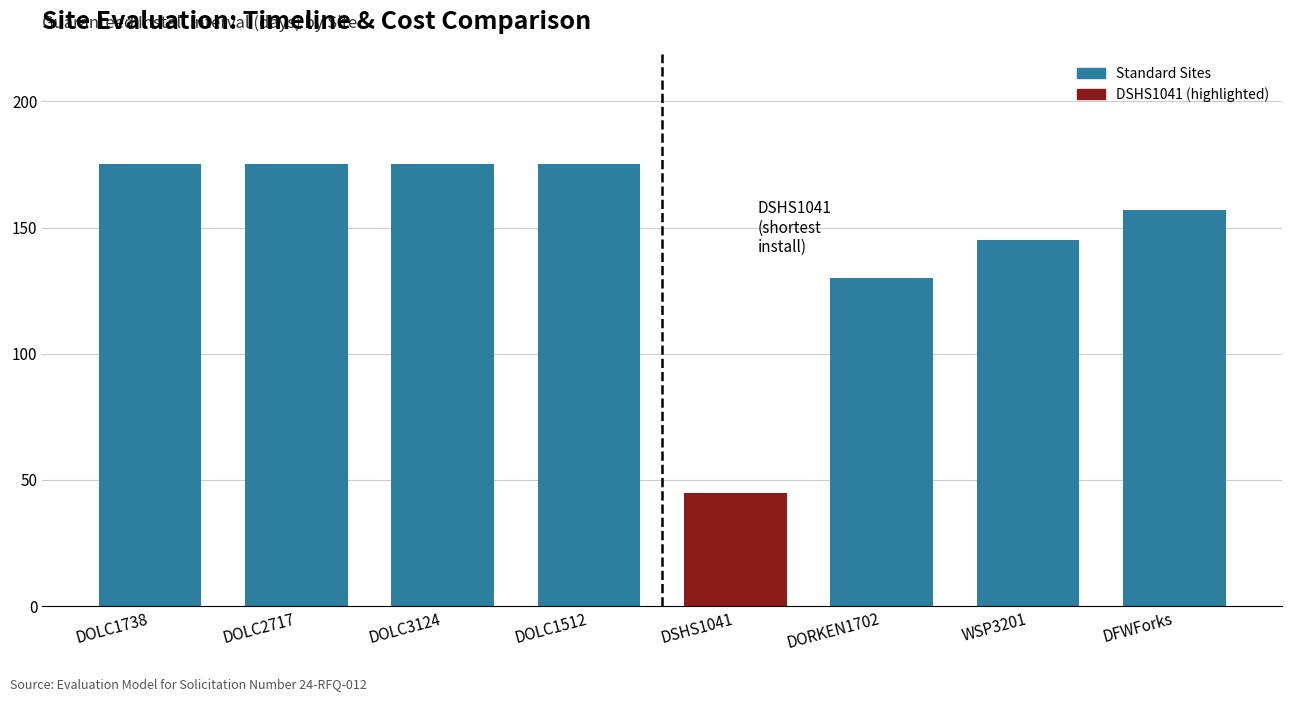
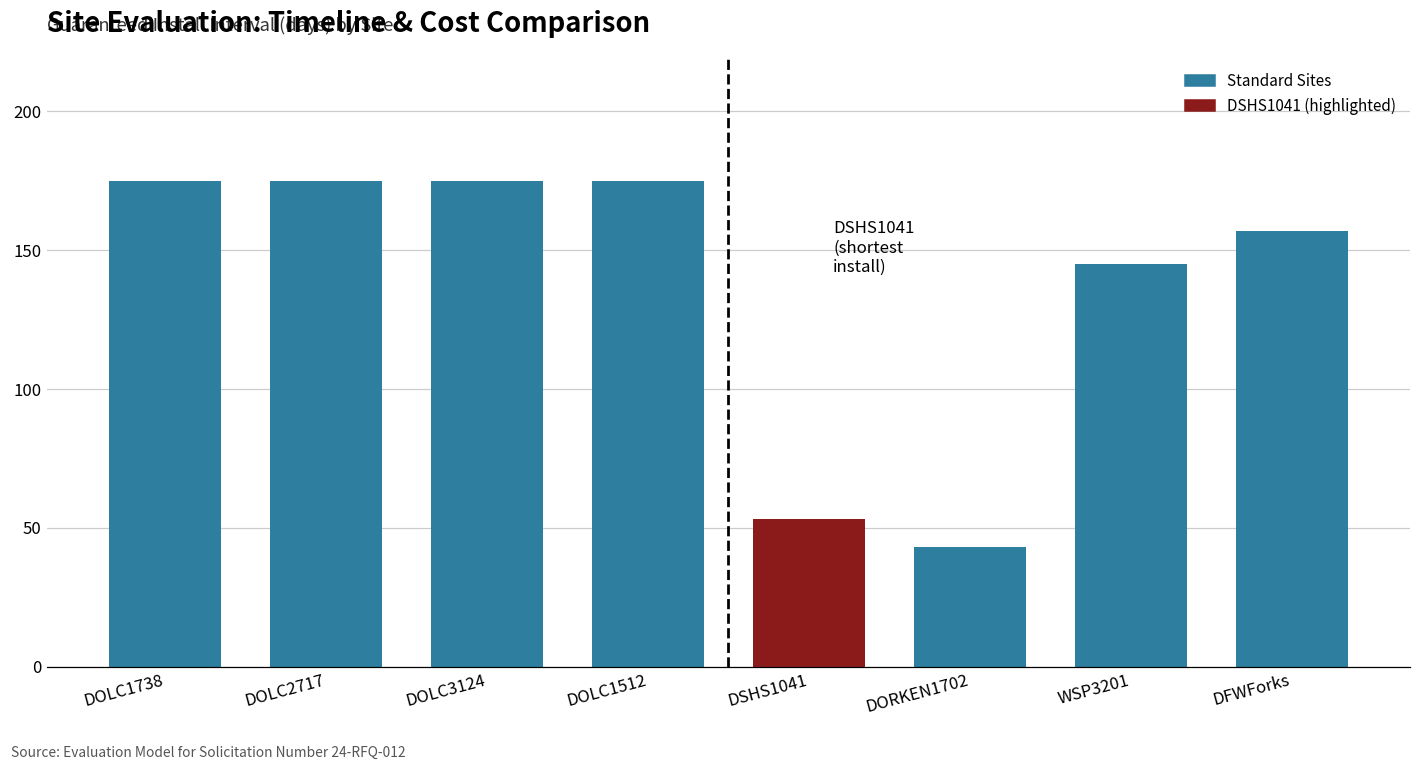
DSHS1041: 45 -> 53
DORKEN1702: 130 -> 43
